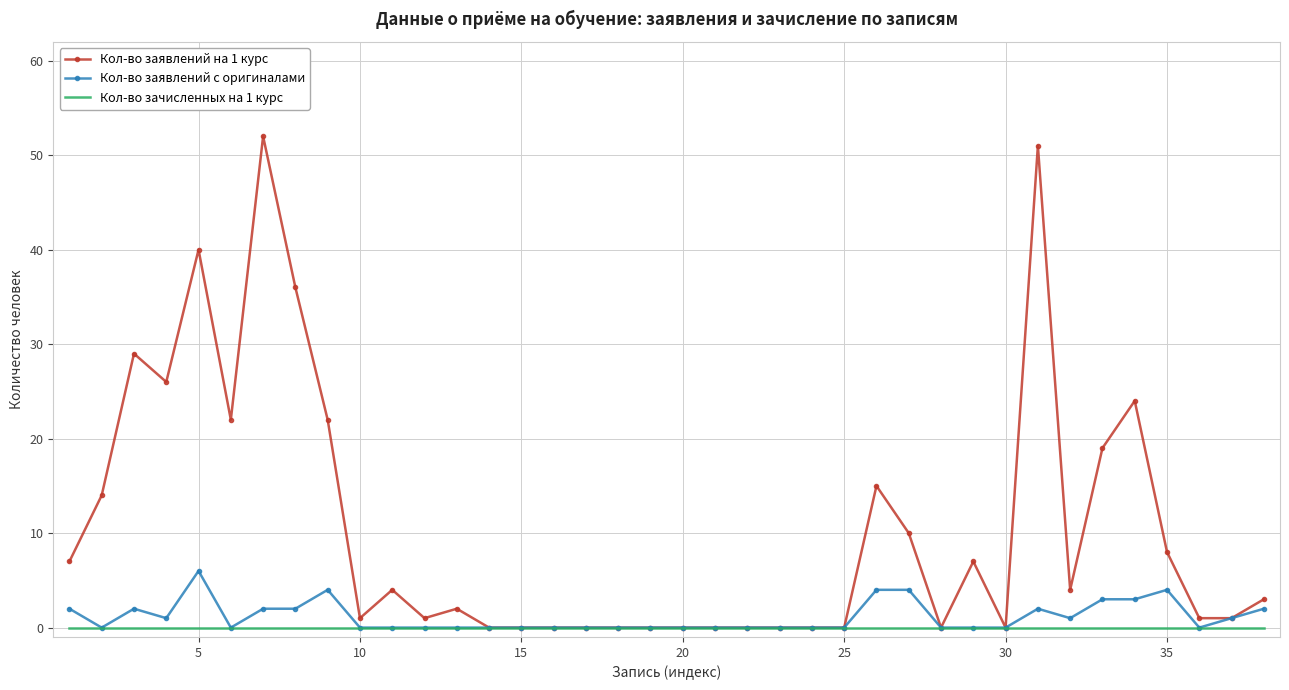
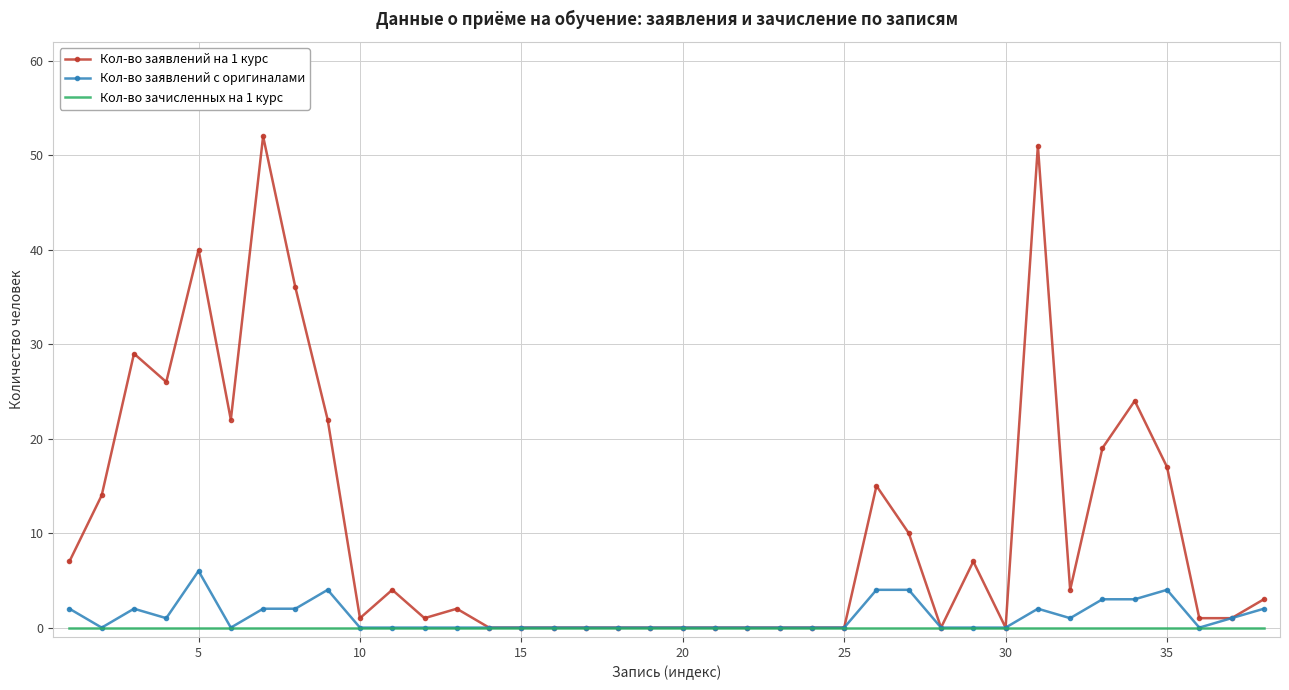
Кол-во заявлений на 1 курс, 35: 8 -> 17
